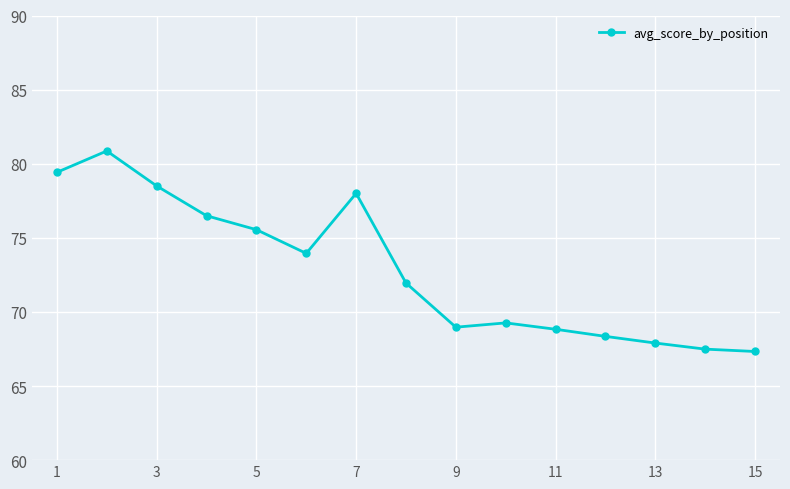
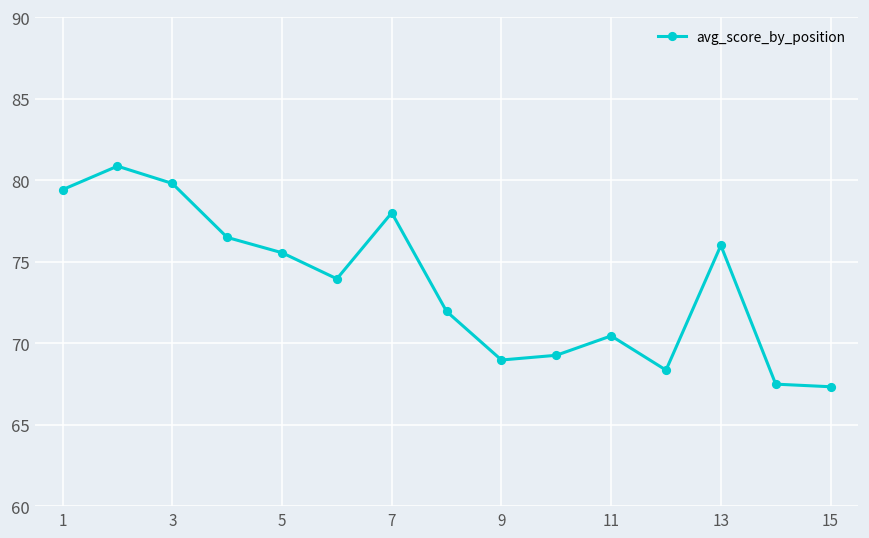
3: 78.5 -> 79.8
11: 68.8 -> 70.5
13: 67.9 -> 76.0
